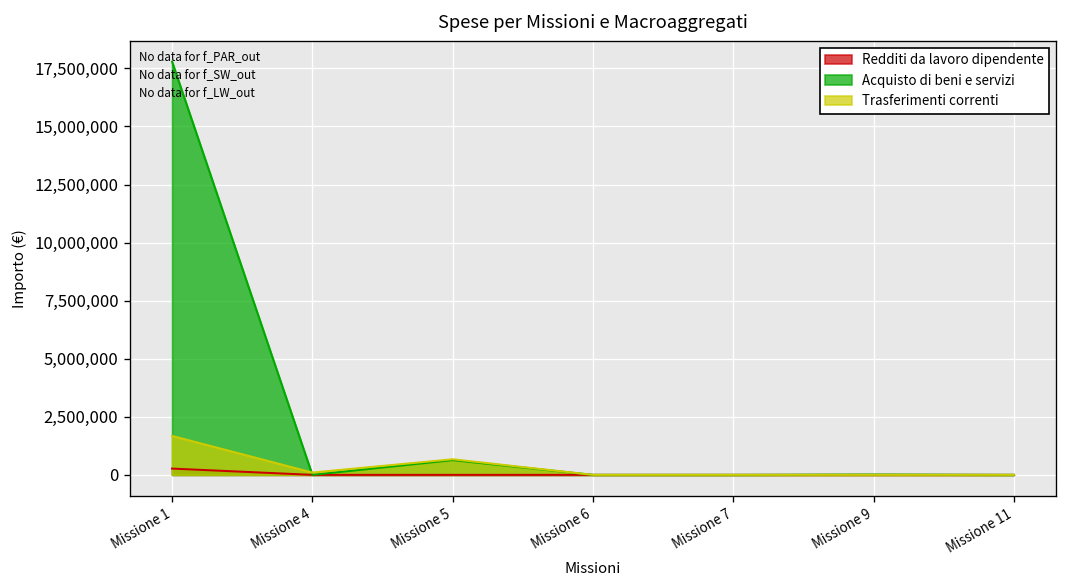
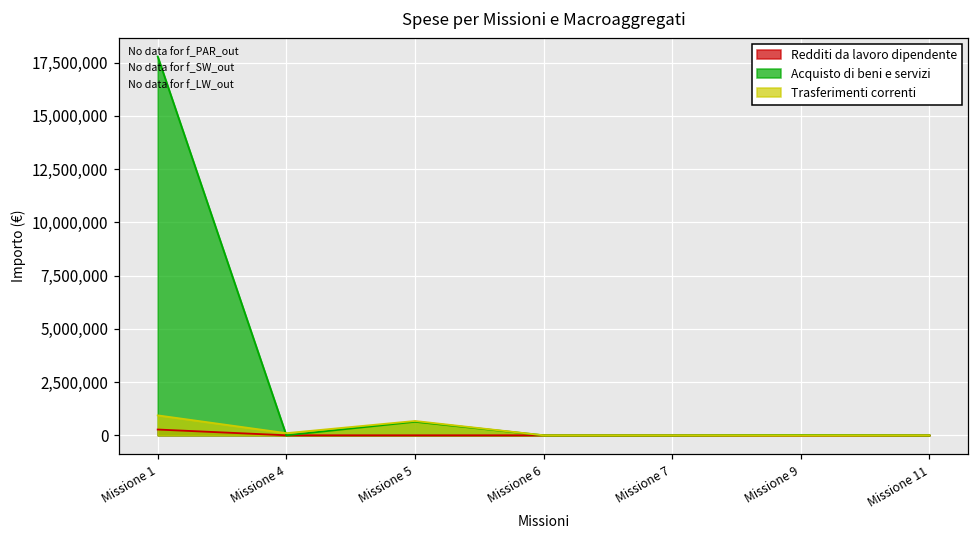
Trasferimenti correnti, Missione 1: 1,700,000 -> 900,000
